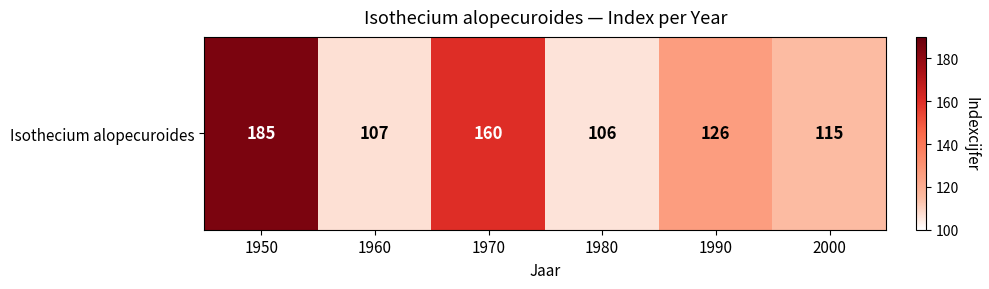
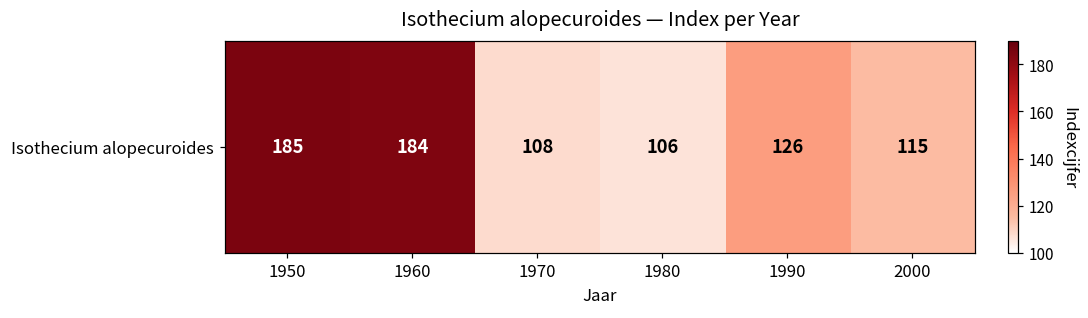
Isothecium alopecuroides, 1960: 107 -> 184
Isothecium alopecuroides, 1970: 160 -> 108
